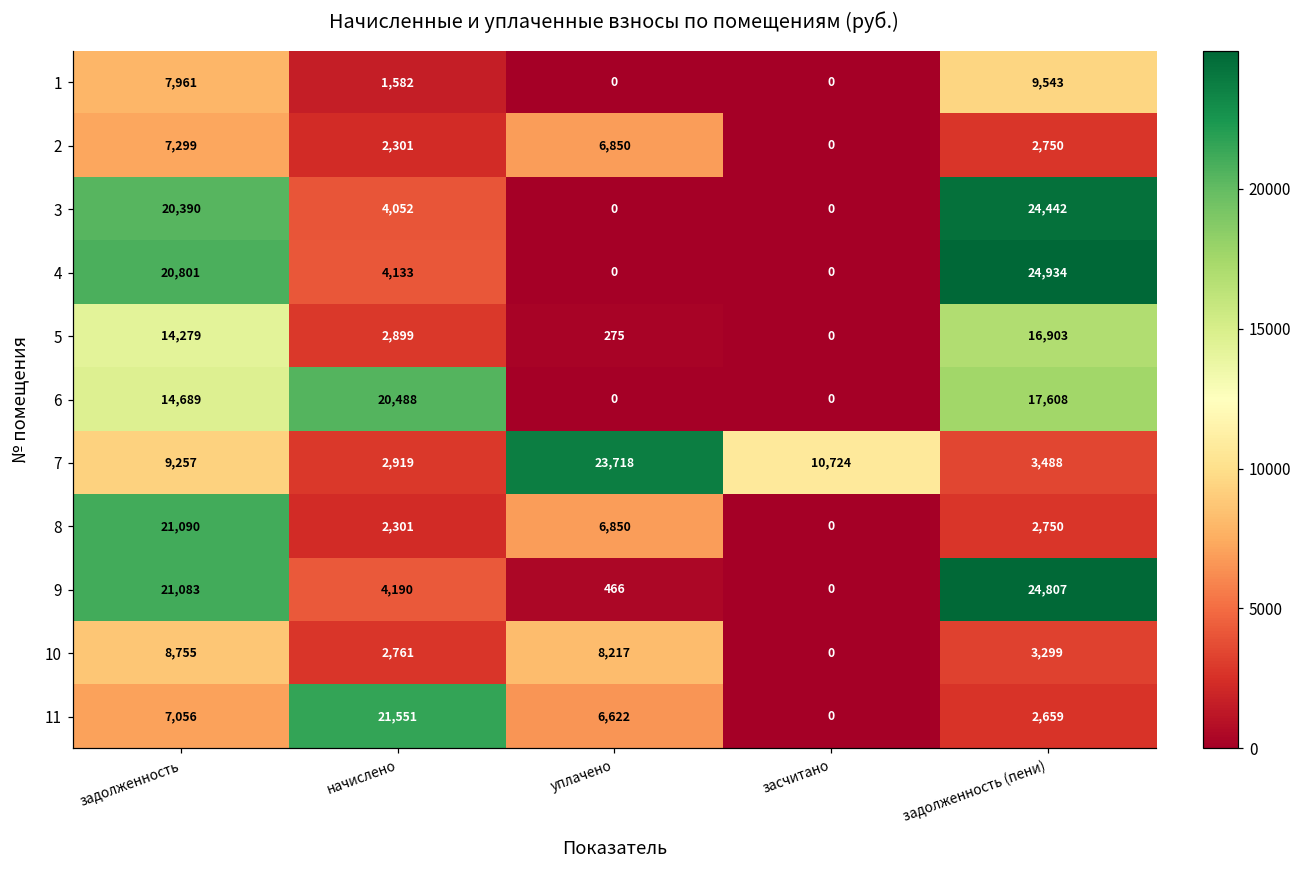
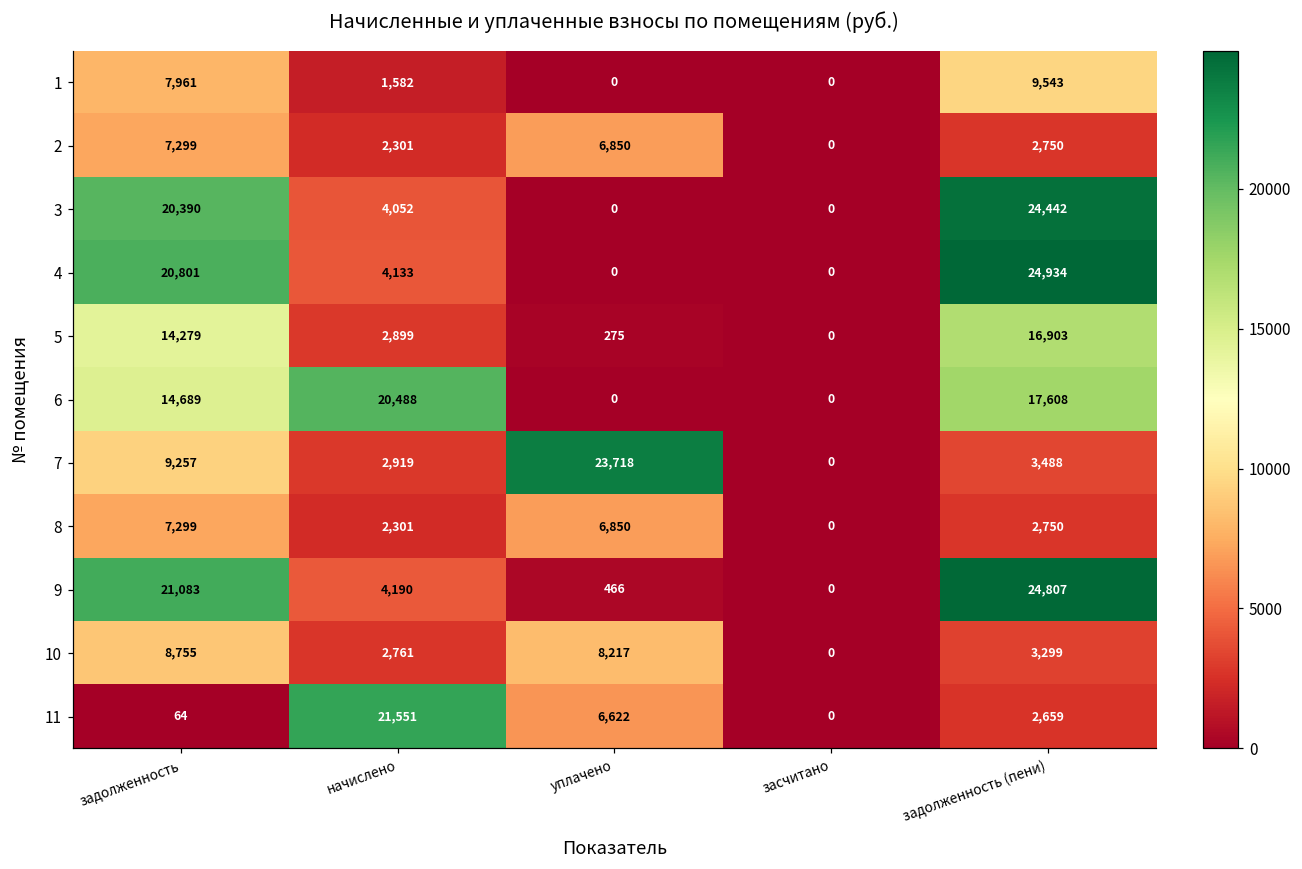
7, засчитано: 10,724 -> 0
8, задолженность: 21,090 -> 7,299
11, задолженность: 7,056 -> 64
